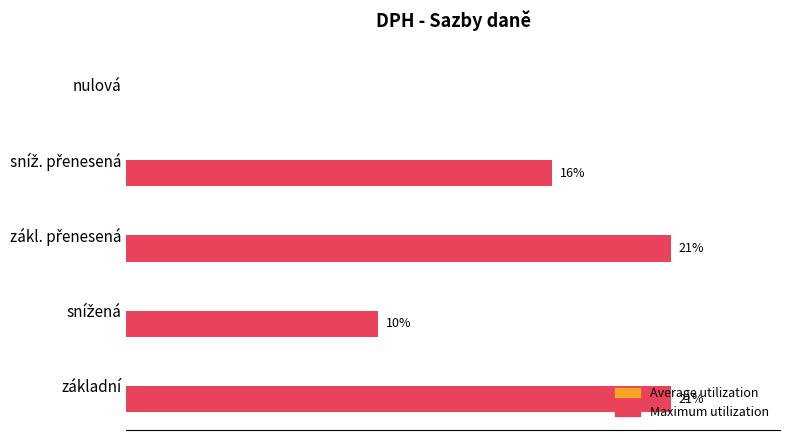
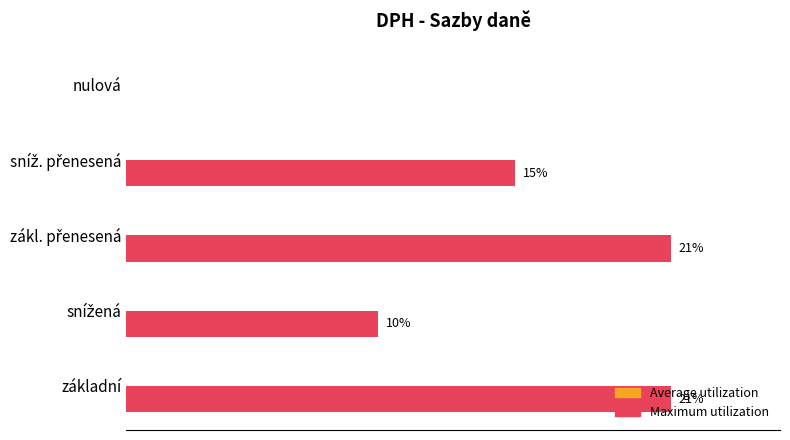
Maximum utilization, sníž. přenesená: 16% -> 15%
